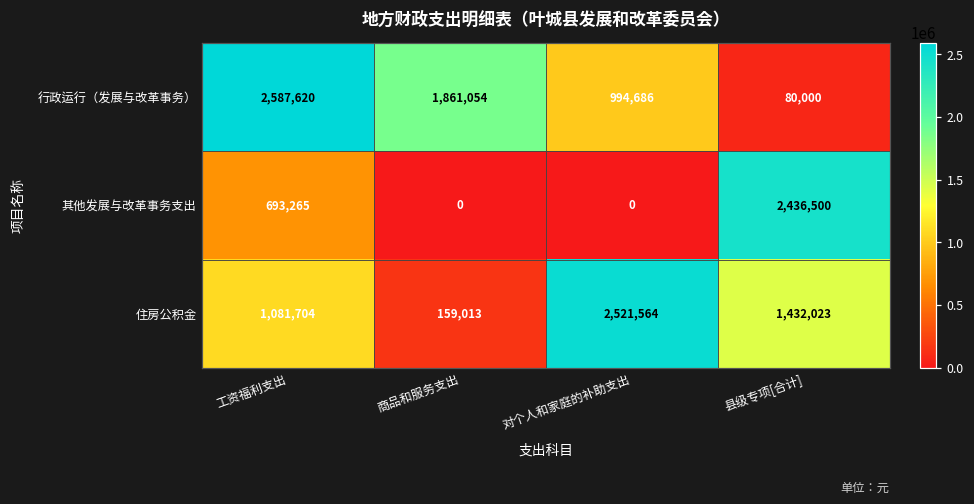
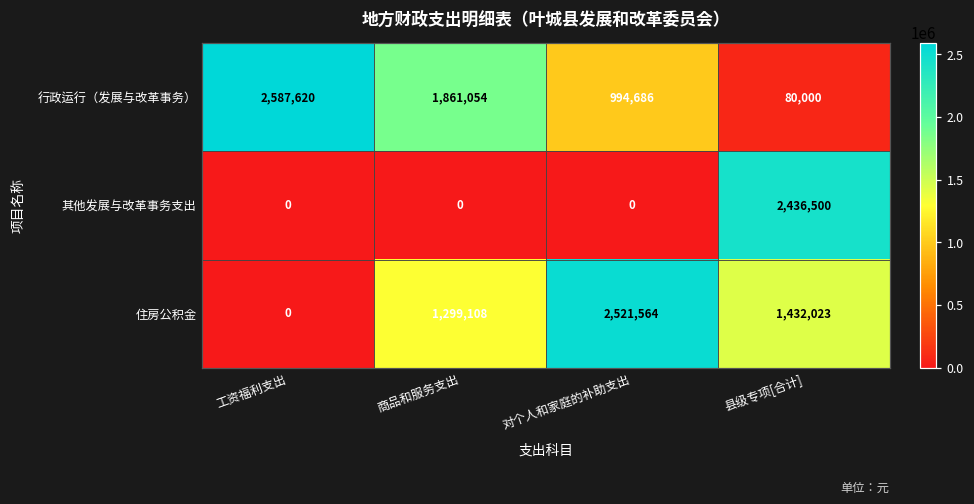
其他发展与改革事务支出, 工资福利支出: 693,265 -> 0
住房公积金, 工资福利支出: 1,081,704 -> 0
住房公积金, 商品和服务支出: 159,013 -> 1,299,108
